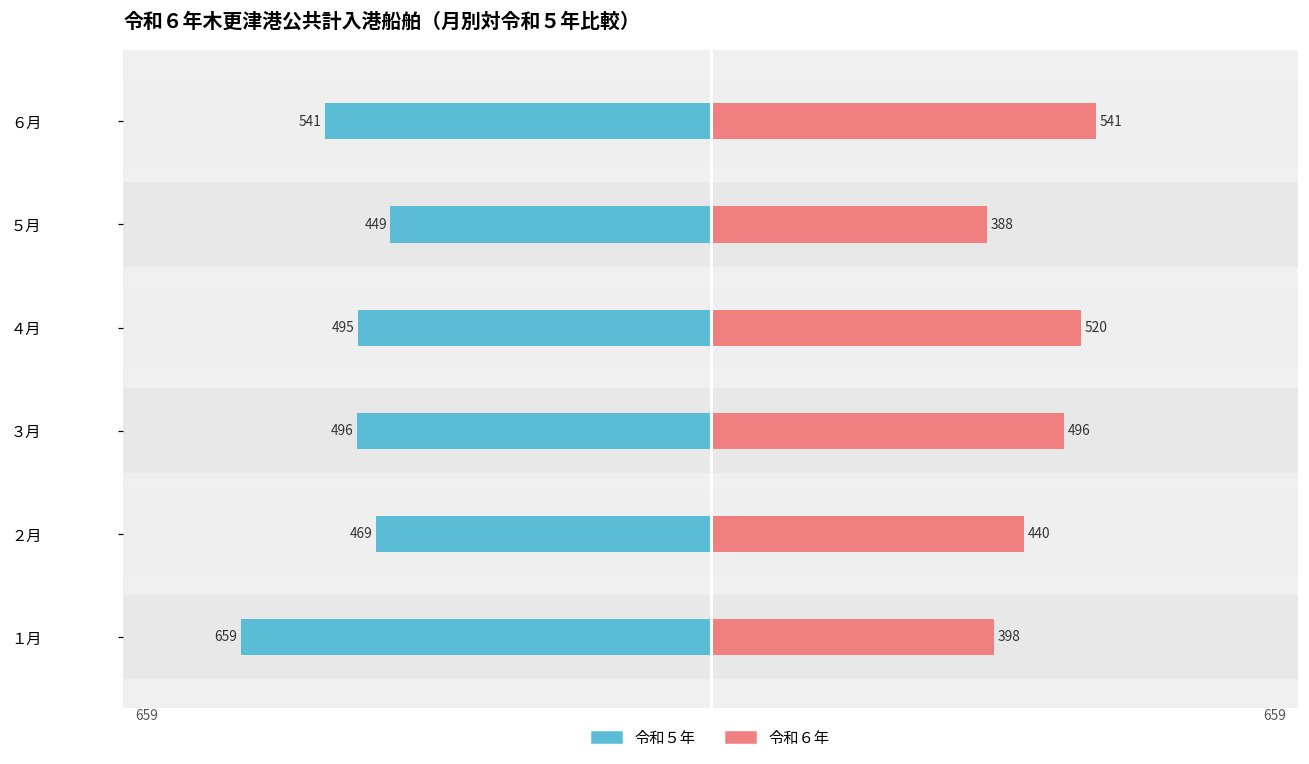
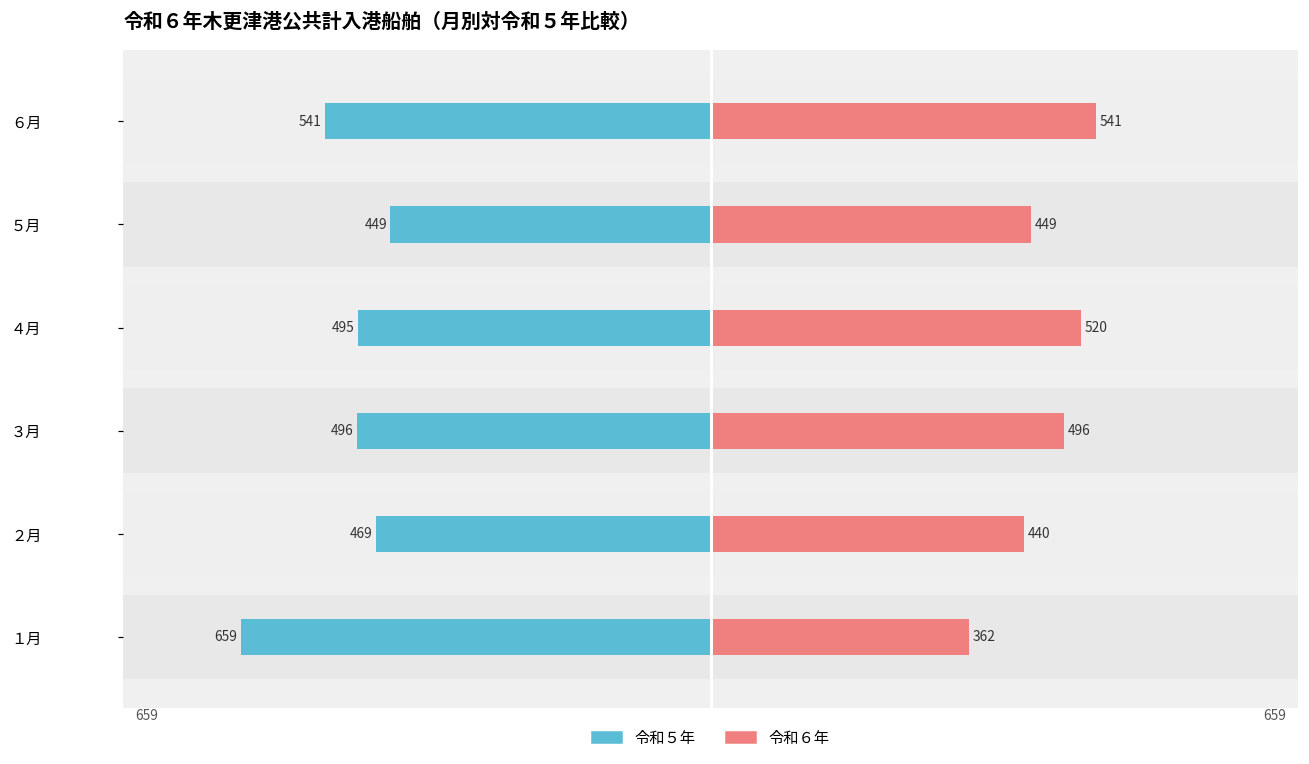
令和６年, ５月: 388 -> 449
令和６年, １月: 398 -> 362
